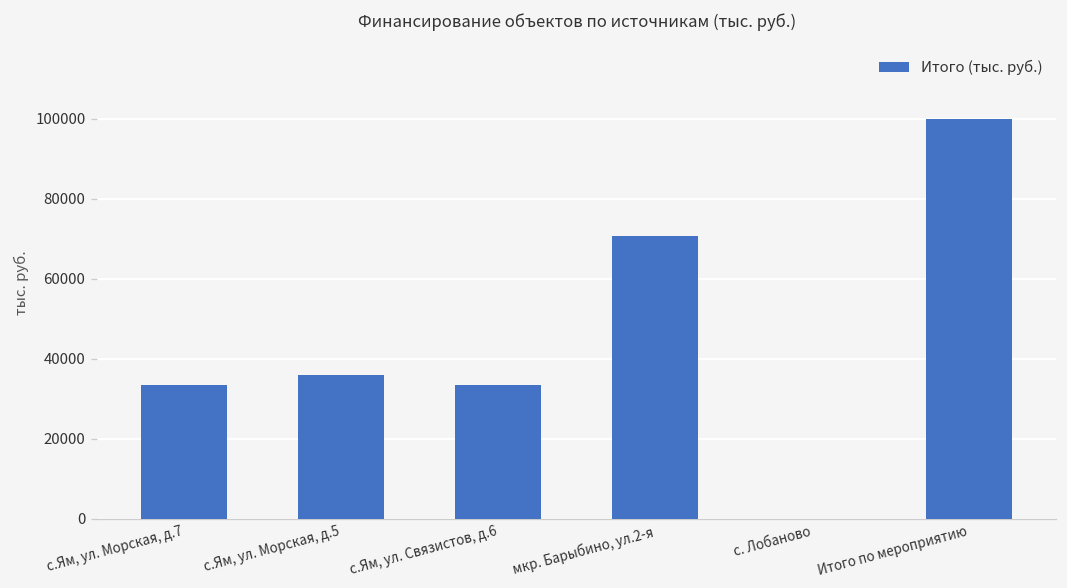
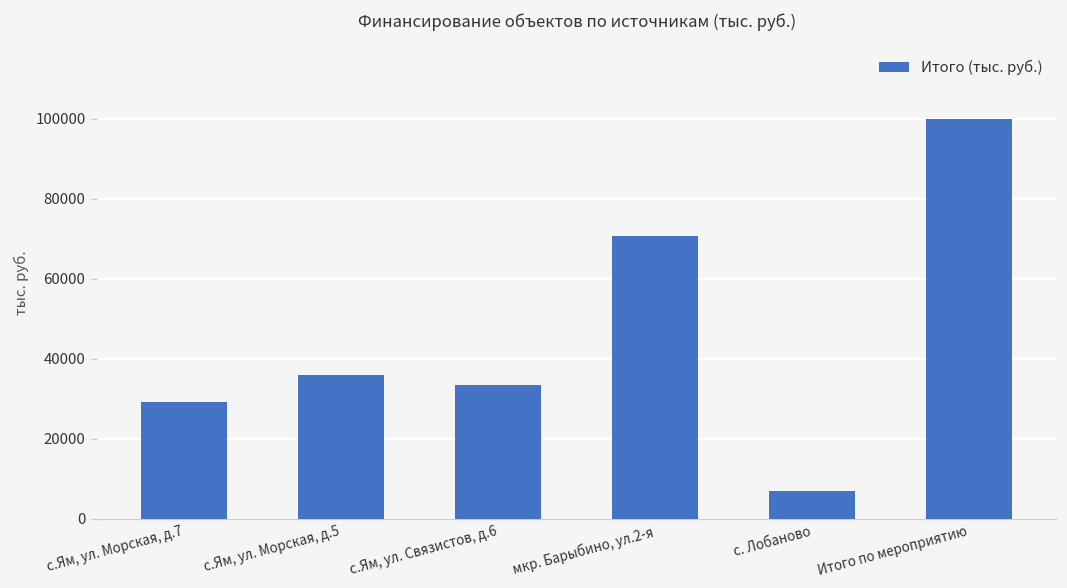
с.Ям, ул. Морская, д.7: 33000 -> 29000
с. Лобаново: 0 -> 7000
